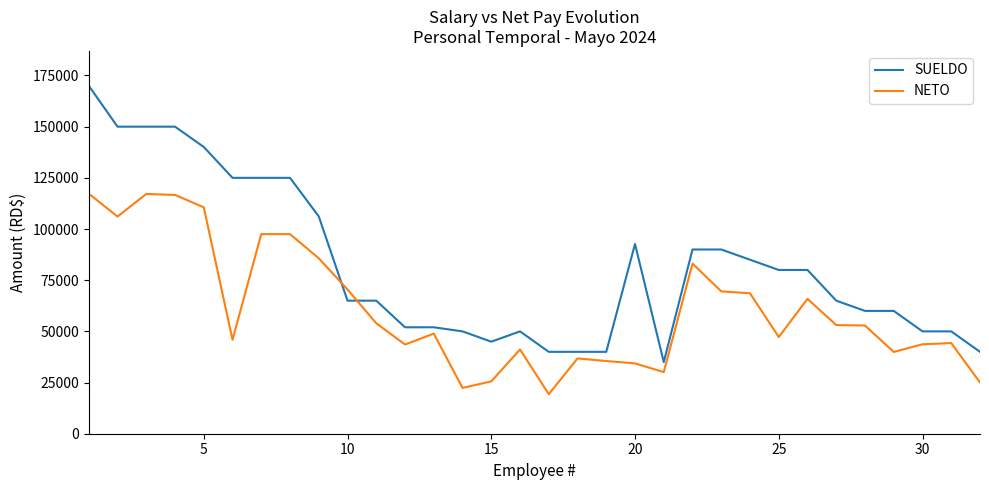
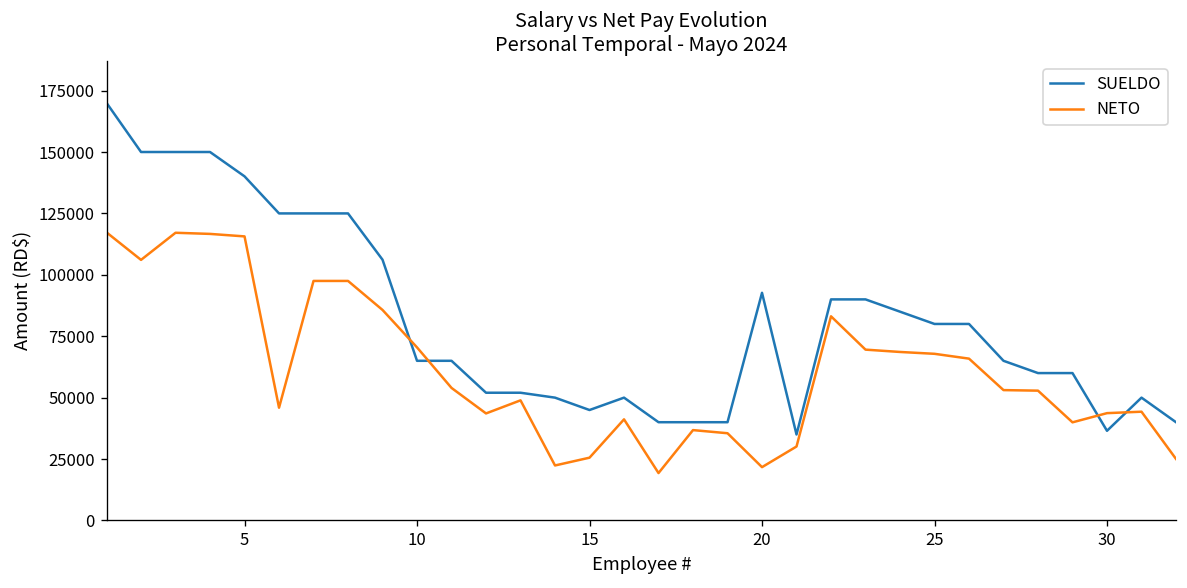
NETO, 5: 111000 -> 116000
NETO, 20: 34000 -> 22000
NETO, 25: 47000 -> 68000
SUELDO, 30: 50000 -> 37000
